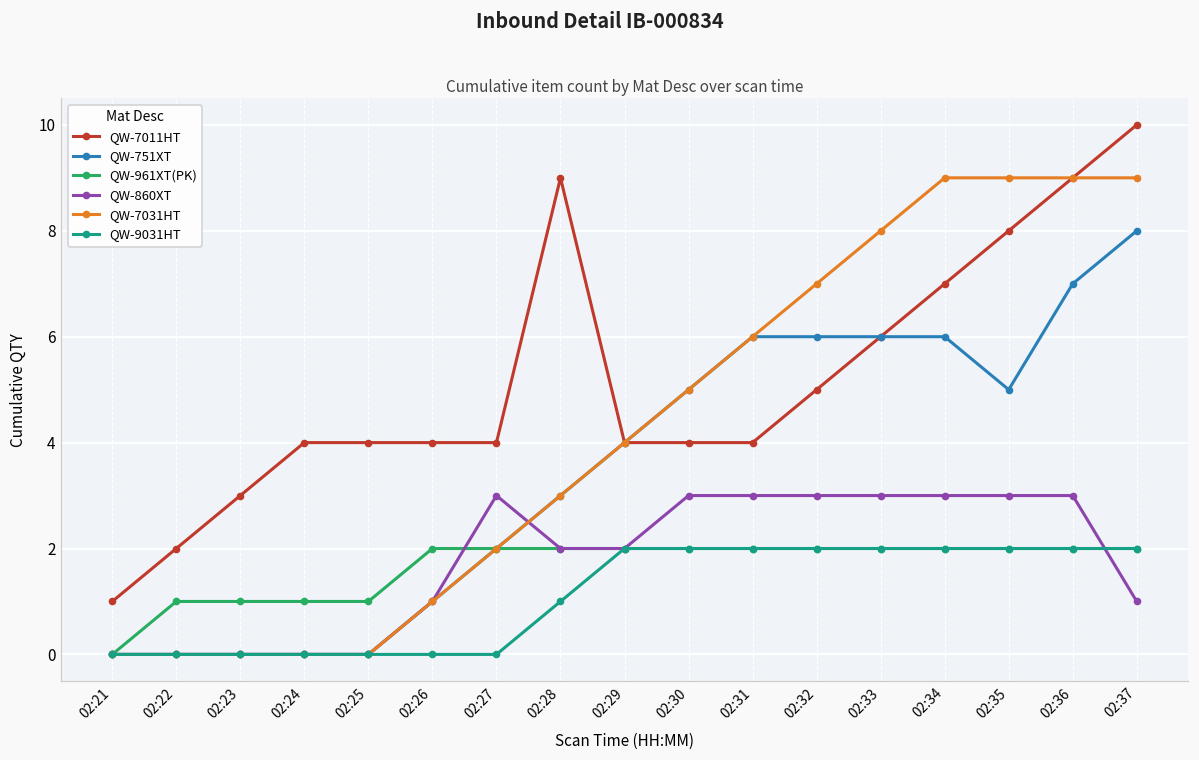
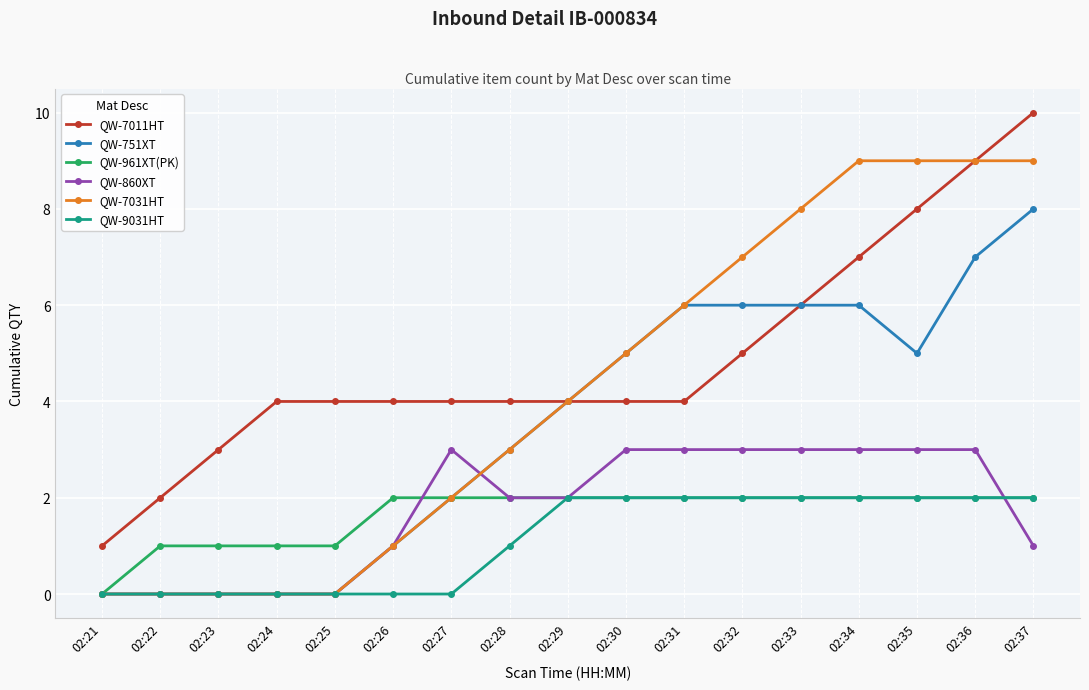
QW-7011HT, 02:28: 9 -> 4
